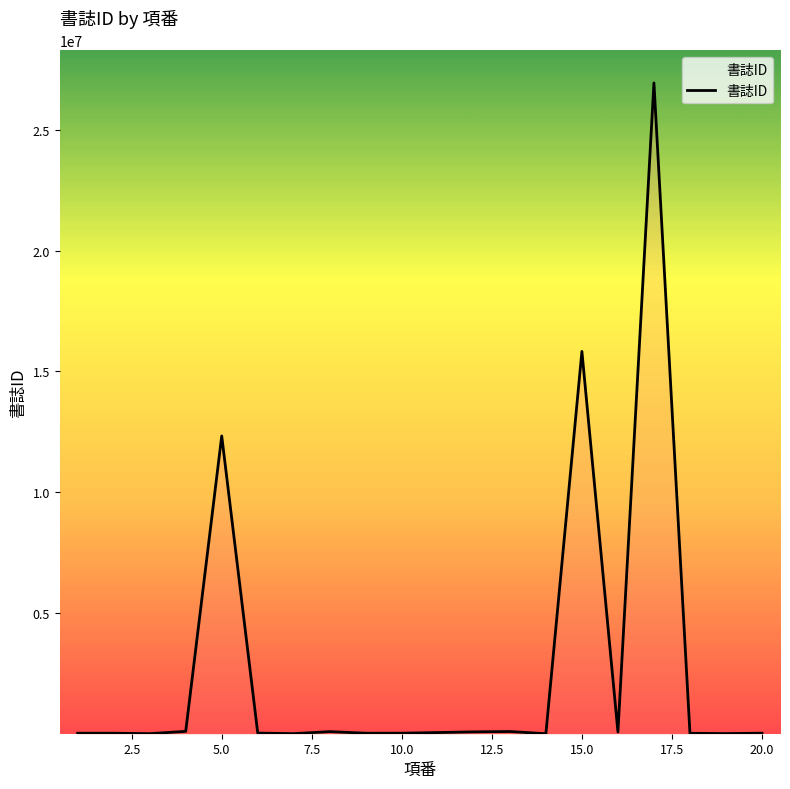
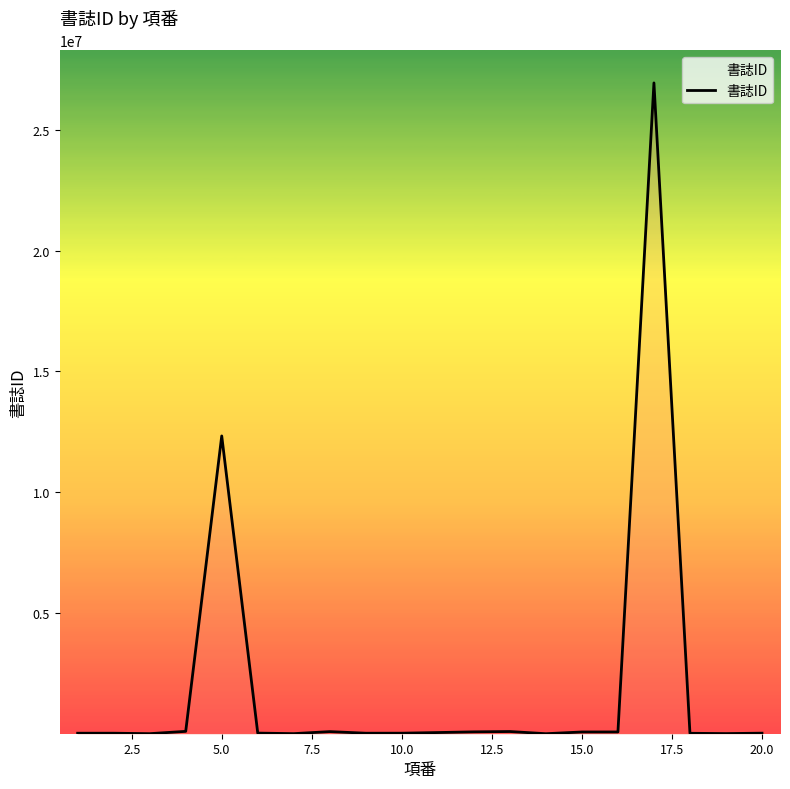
15.0: 15800000 -> 100000
